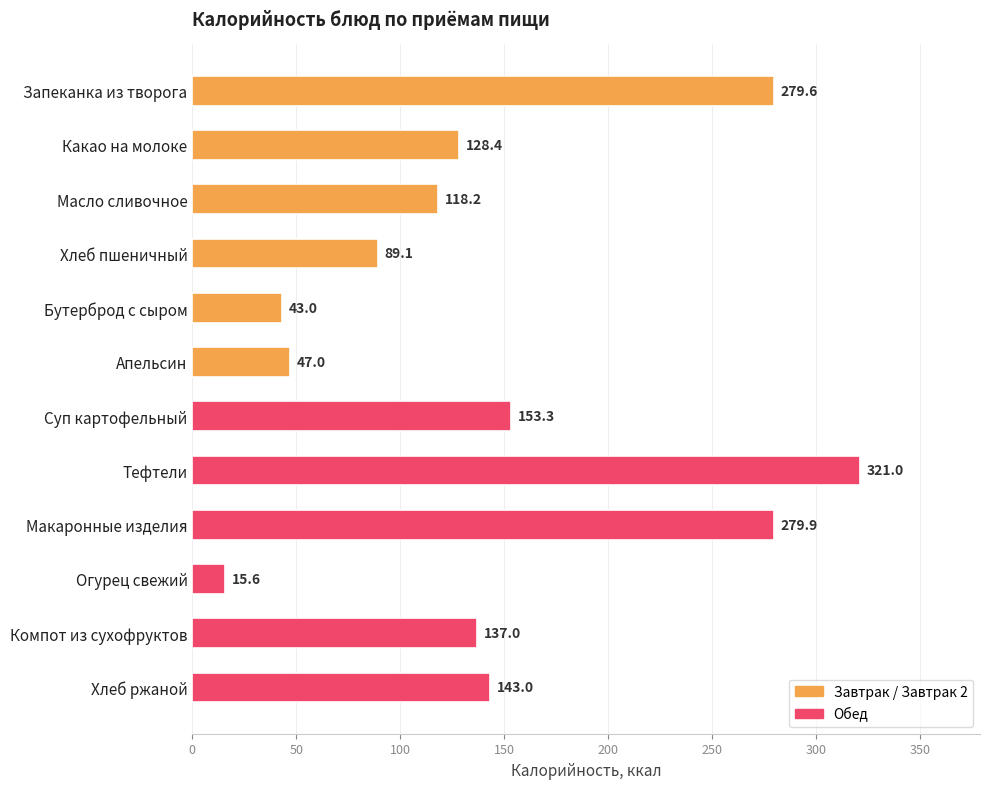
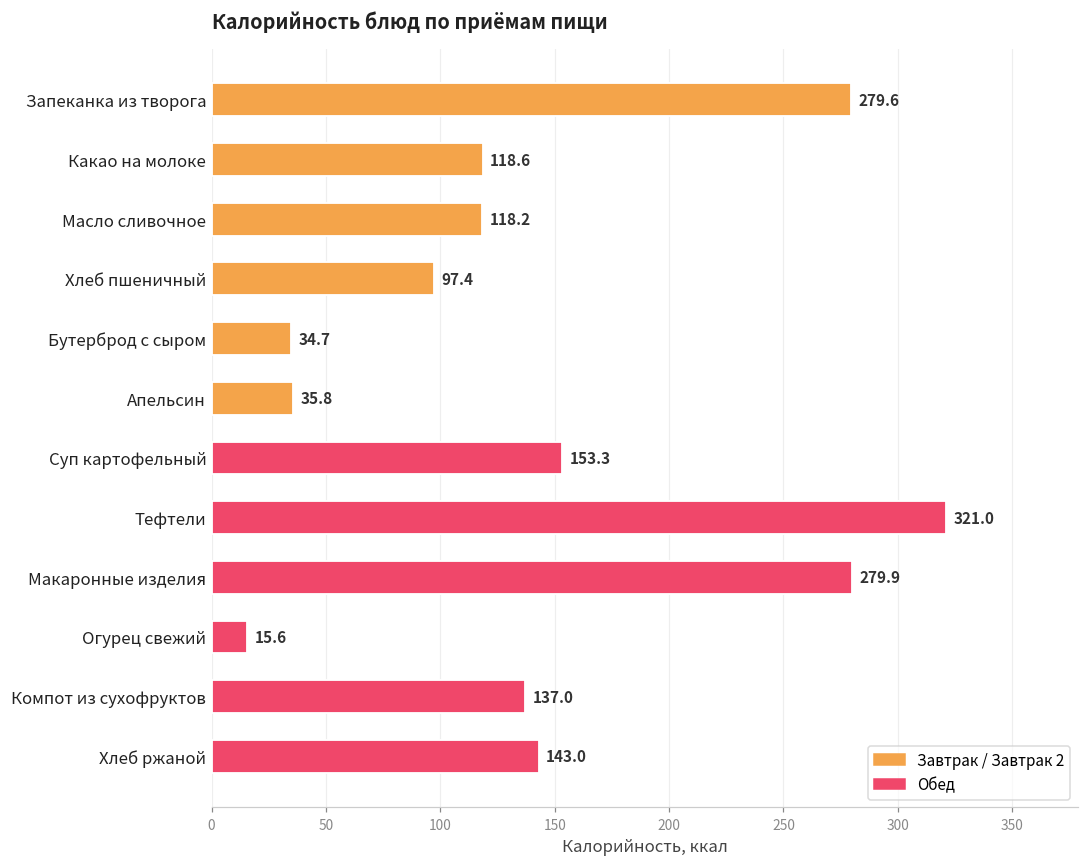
Какао на молоке: 128.4 -> 118.6
Хлеб пшеничный: 89.1 -> 97.4
Бутерброд с сыром: 43.0 -> 34.7
Апельсин: 47.0 -> 35.8
